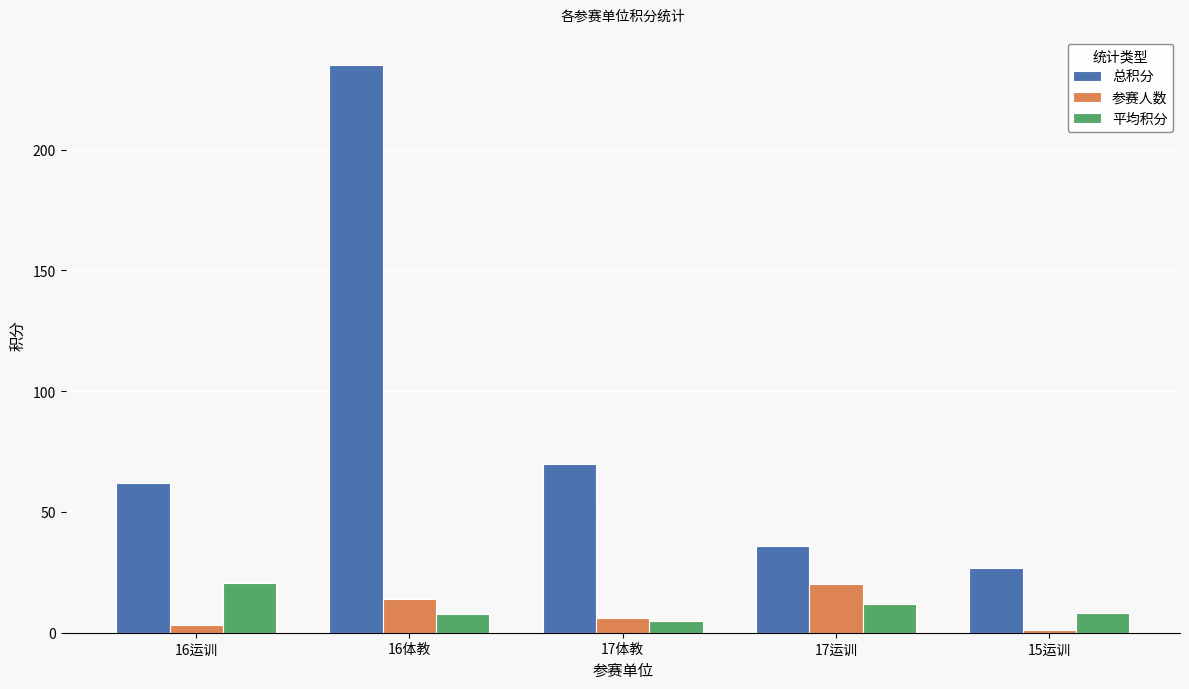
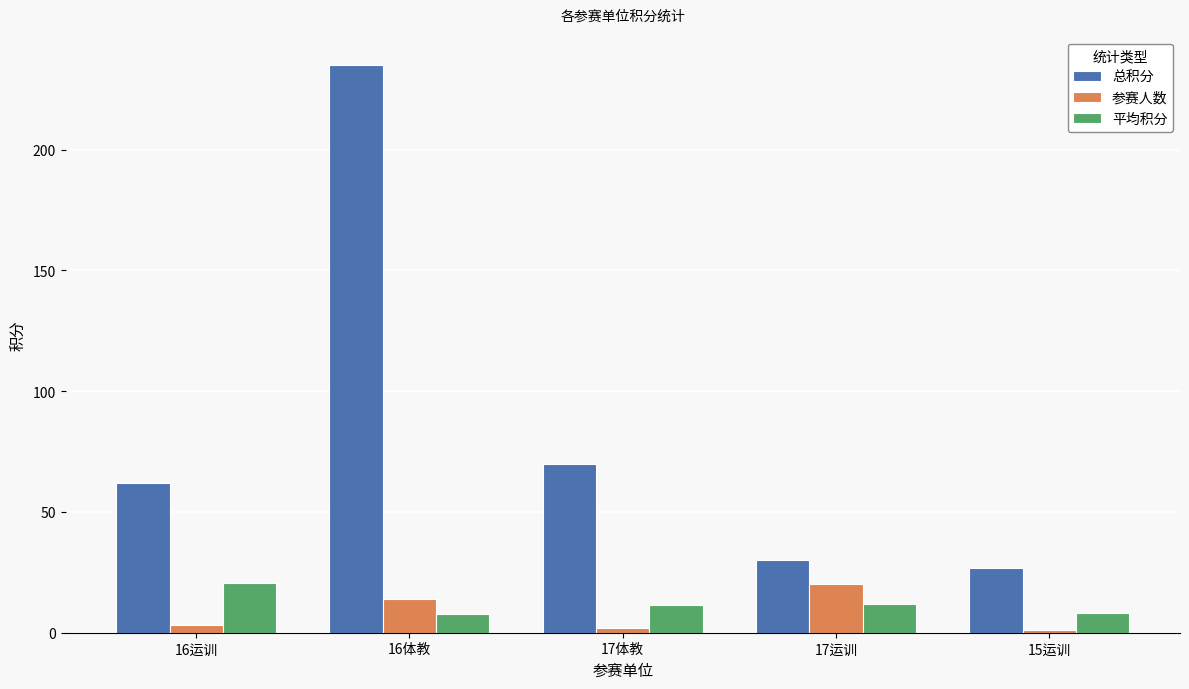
参赛人数, 17体教: 6 -> 2
平均积分, 17体教: 5 -> 12
总积分, 17运训: 36 -> 30
